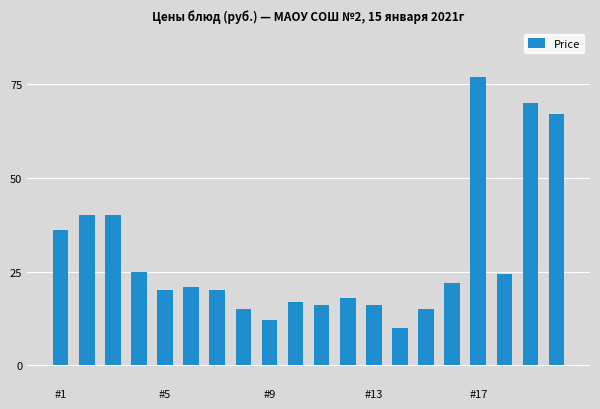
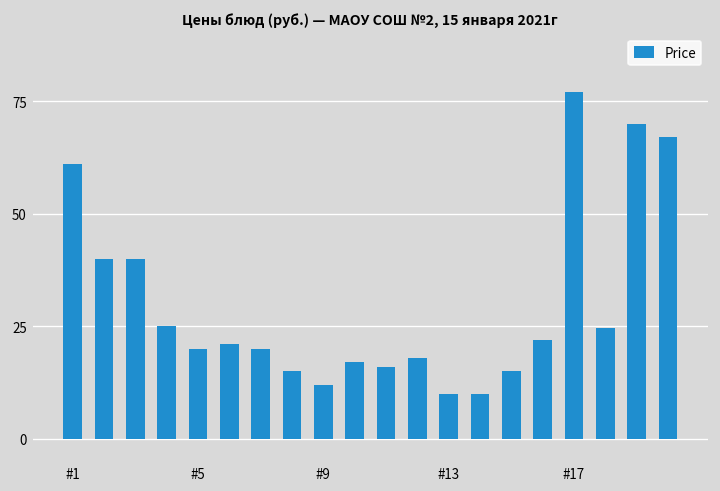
#1: 36 -> 61
#13: 16 -> 10
